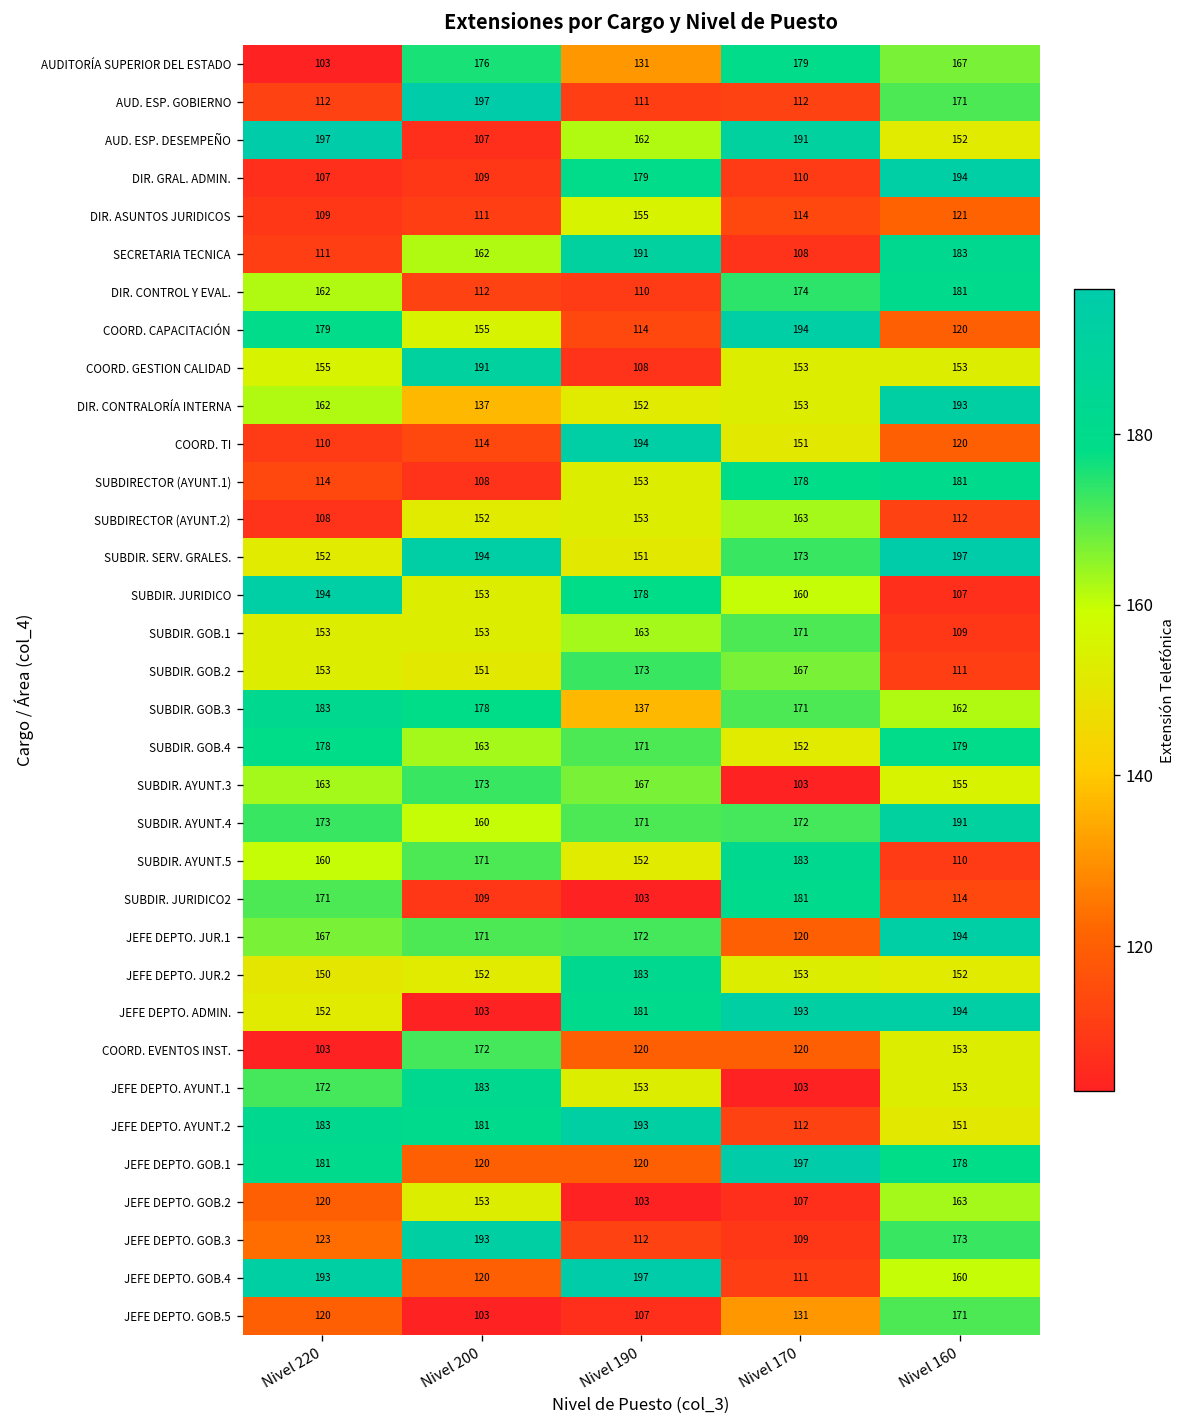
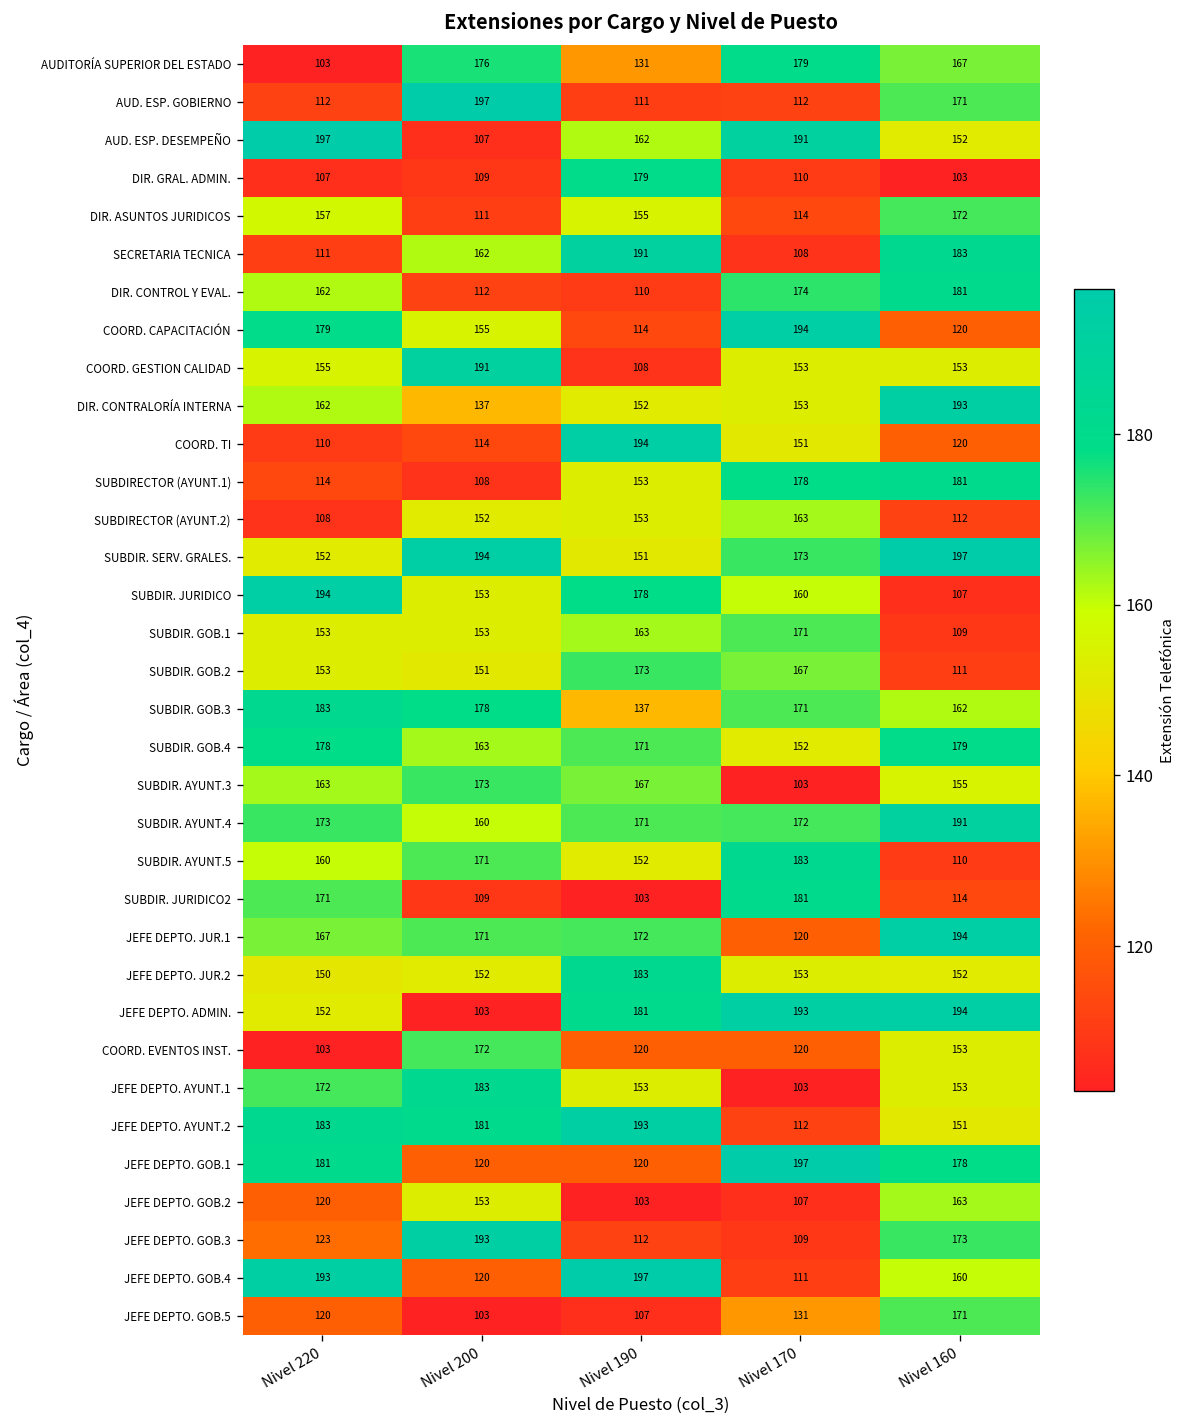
DIR. GRAL. ADMIN., Nivel 160: 194 -> 103
DIR. ASUNTOS JURIDICOS, Nivel 220: 109 -> 157
DIR. ASUNTOS JURIDICOS, Nivel 160: 121 -> 172
